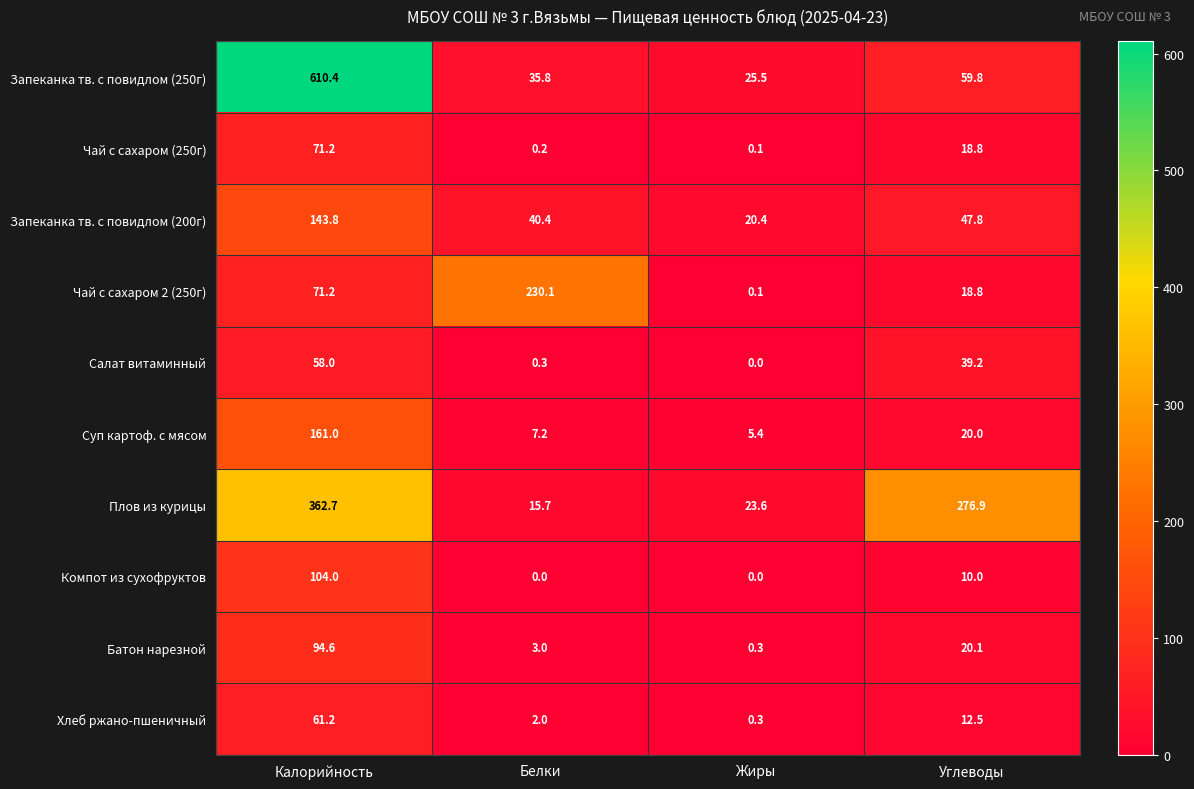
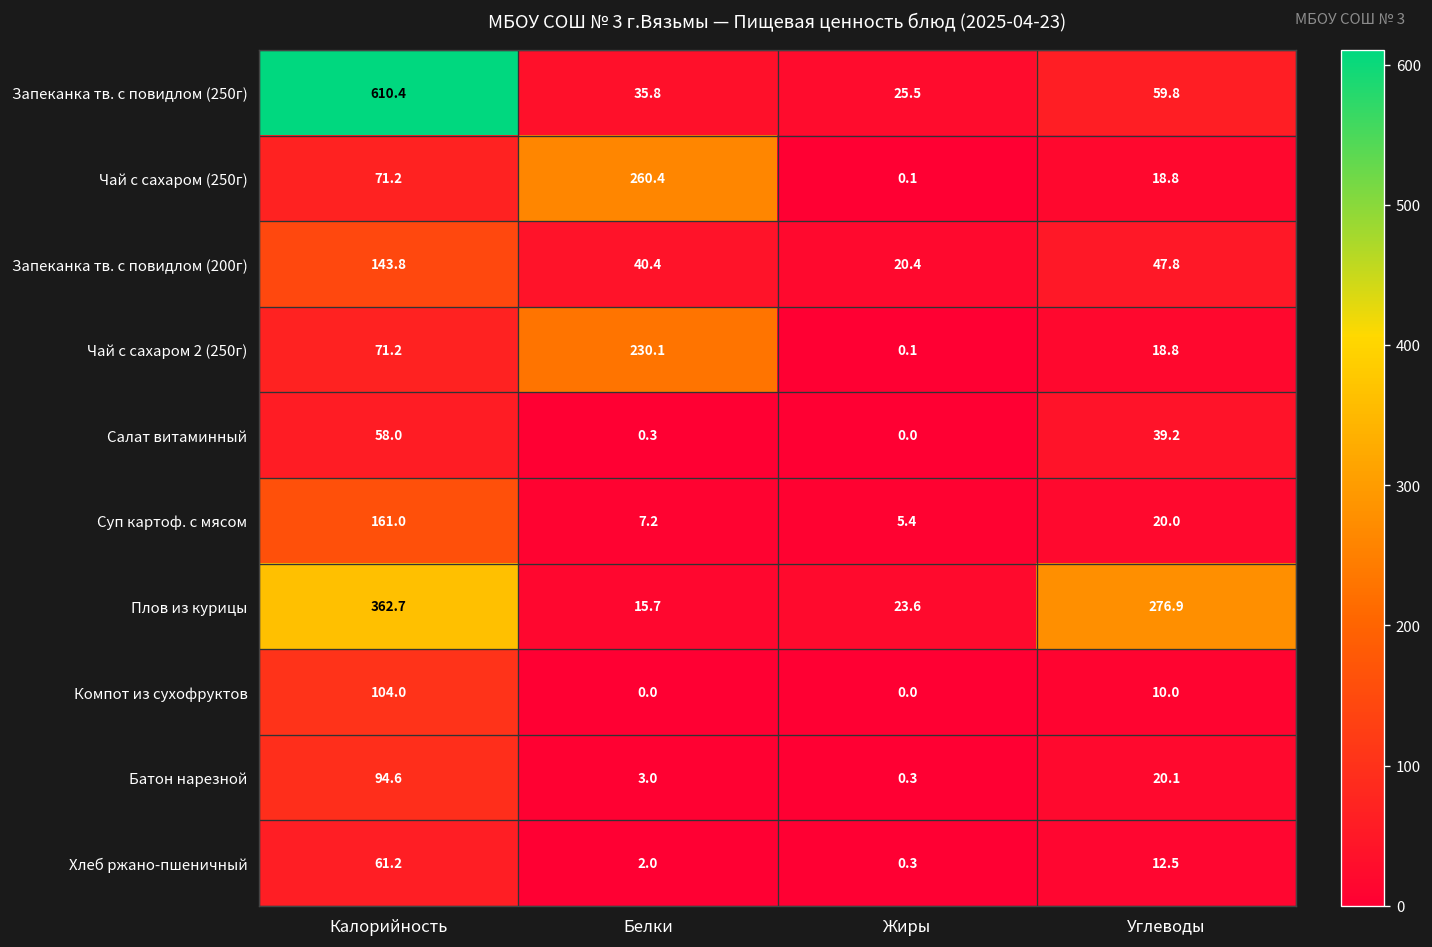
Чай с сахаром (250г), Белки: 0.2 -> 260.4
